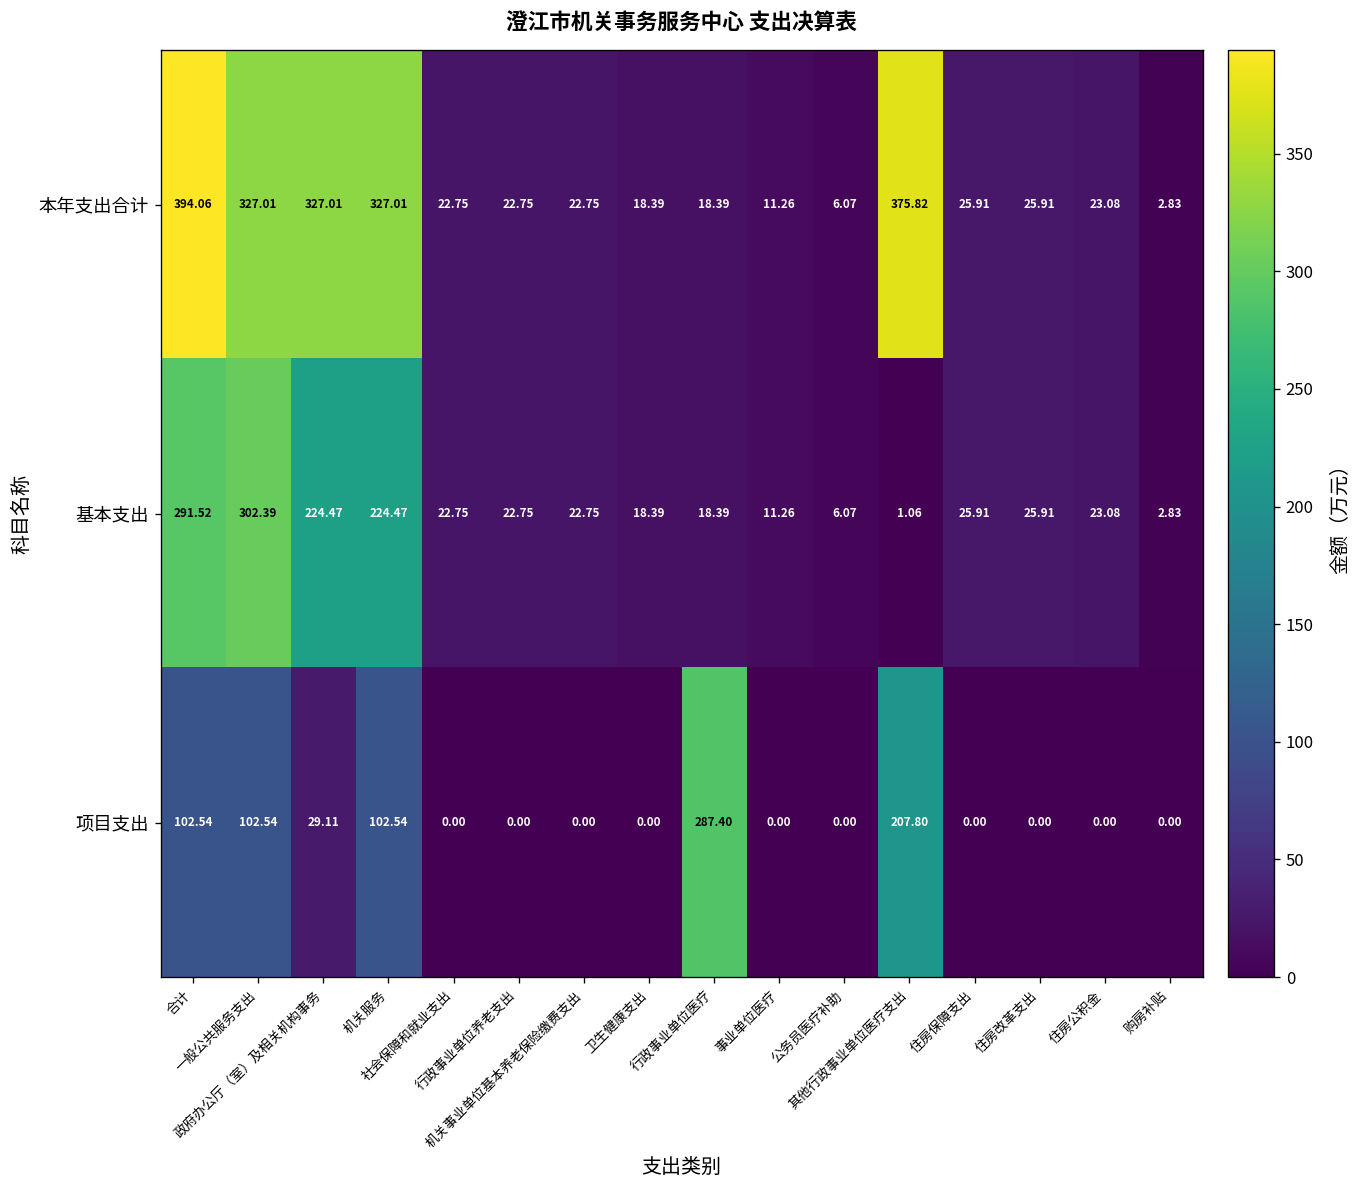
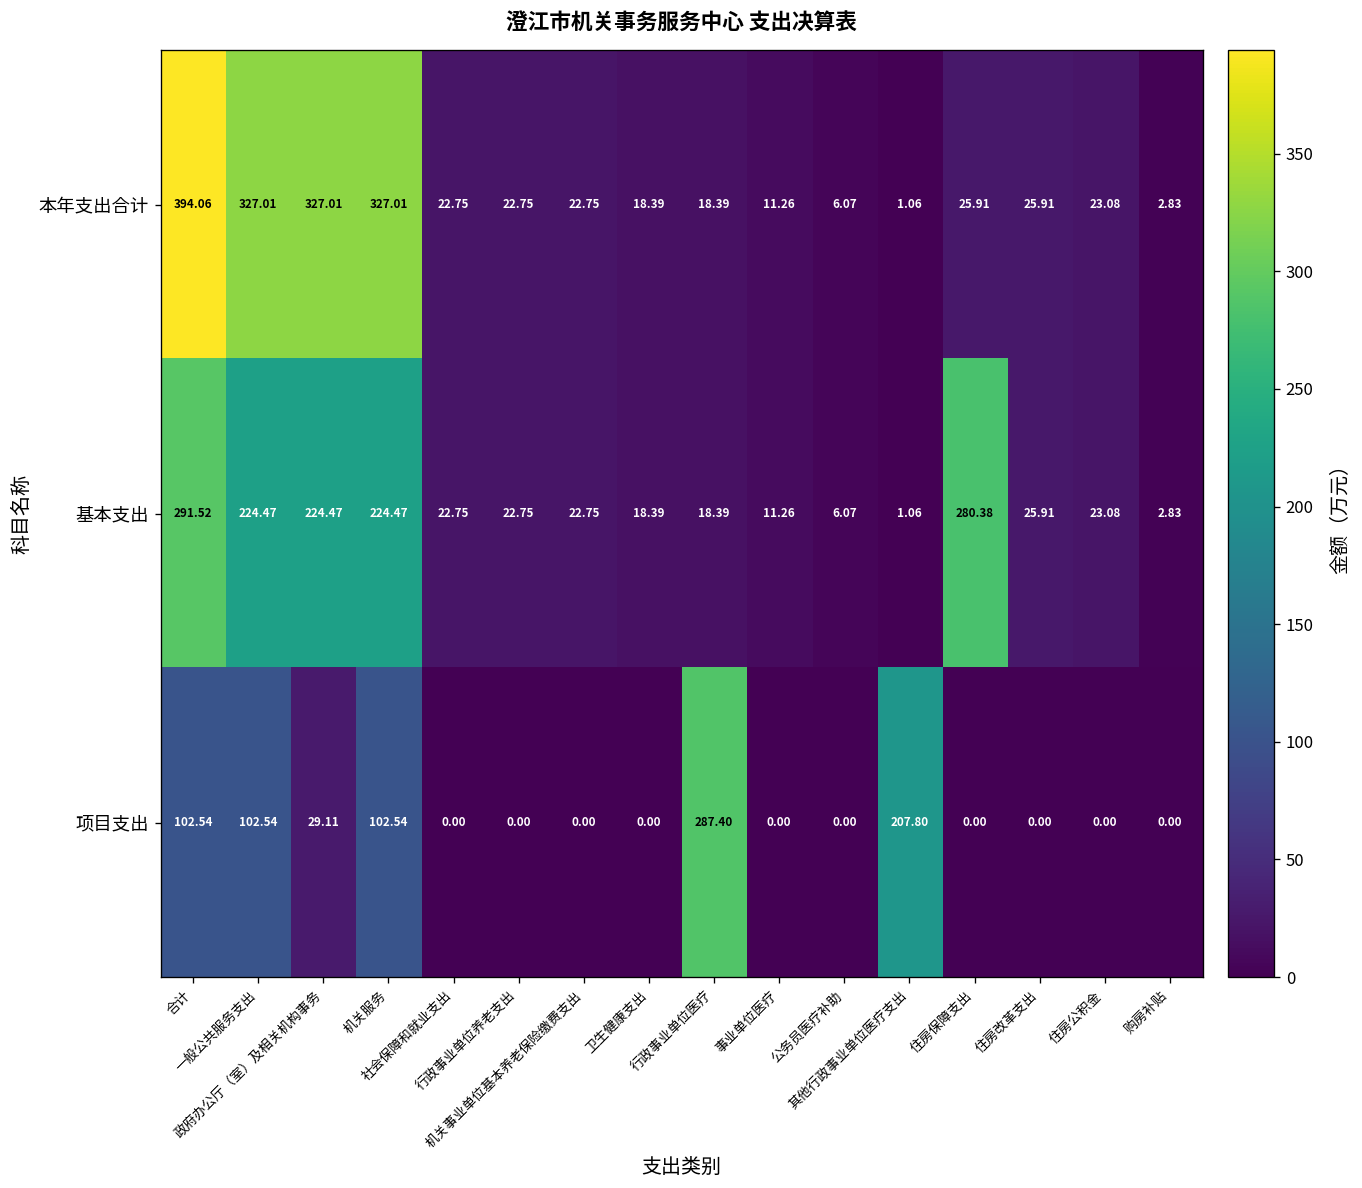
本年支出合计, 其他行政事业单位医疗支出: 375.82 -> 1.06
基本支出, 一般公共服务支出: 302.39 -> 224.47
基本支出, 住房保障支出: 25.91 -> 280.38
